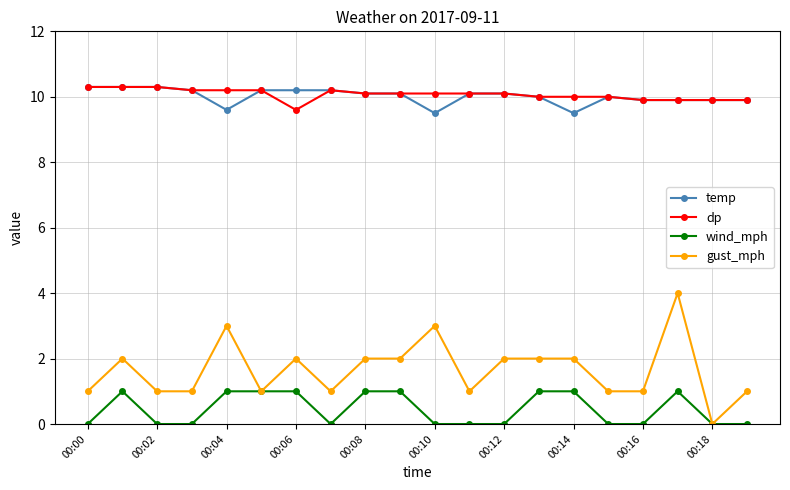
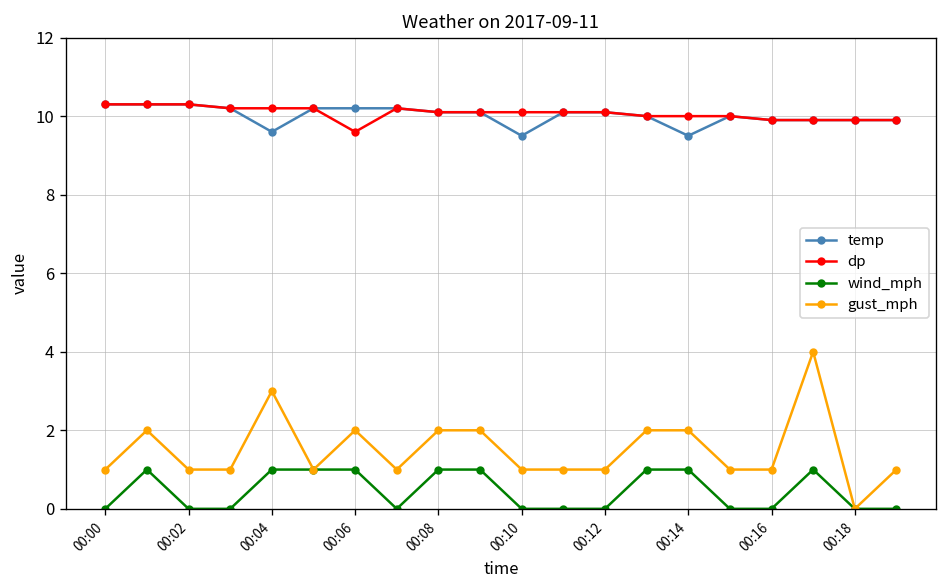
gust_mph, 00:10: 3 -> 1
gust_mph, 00:12: 2 -> 1
